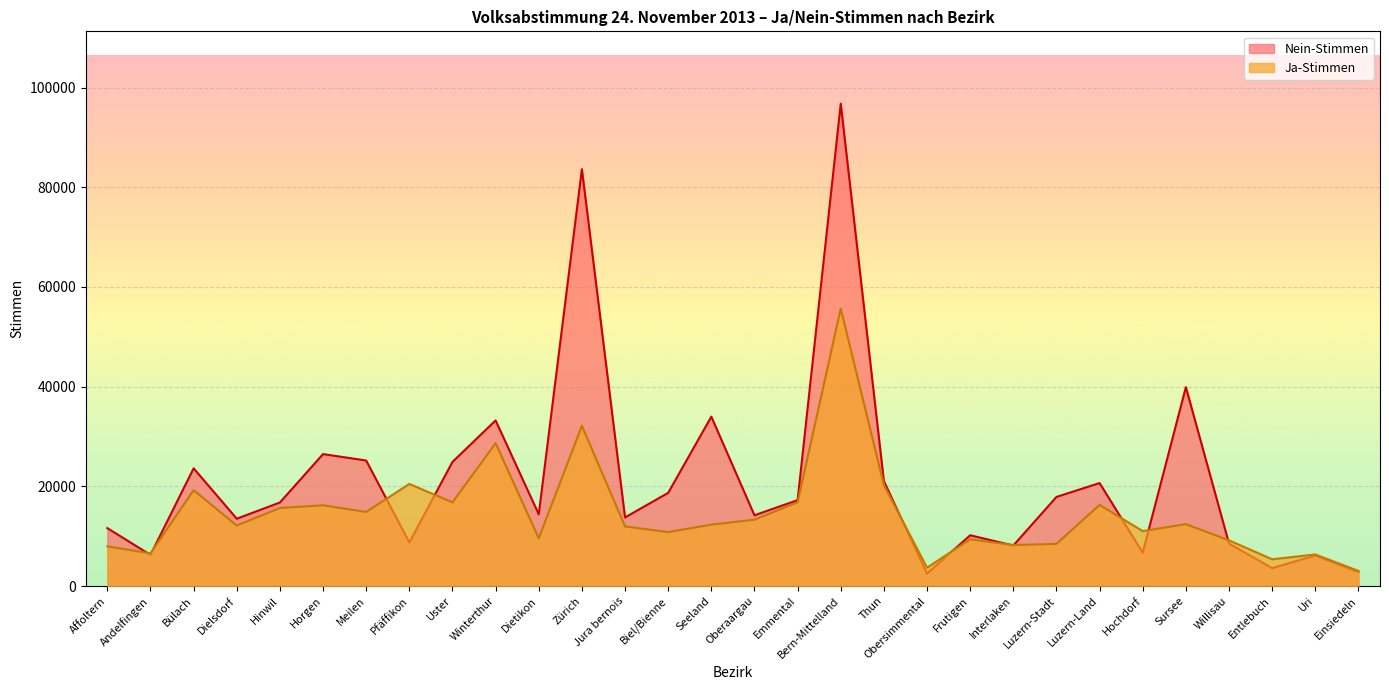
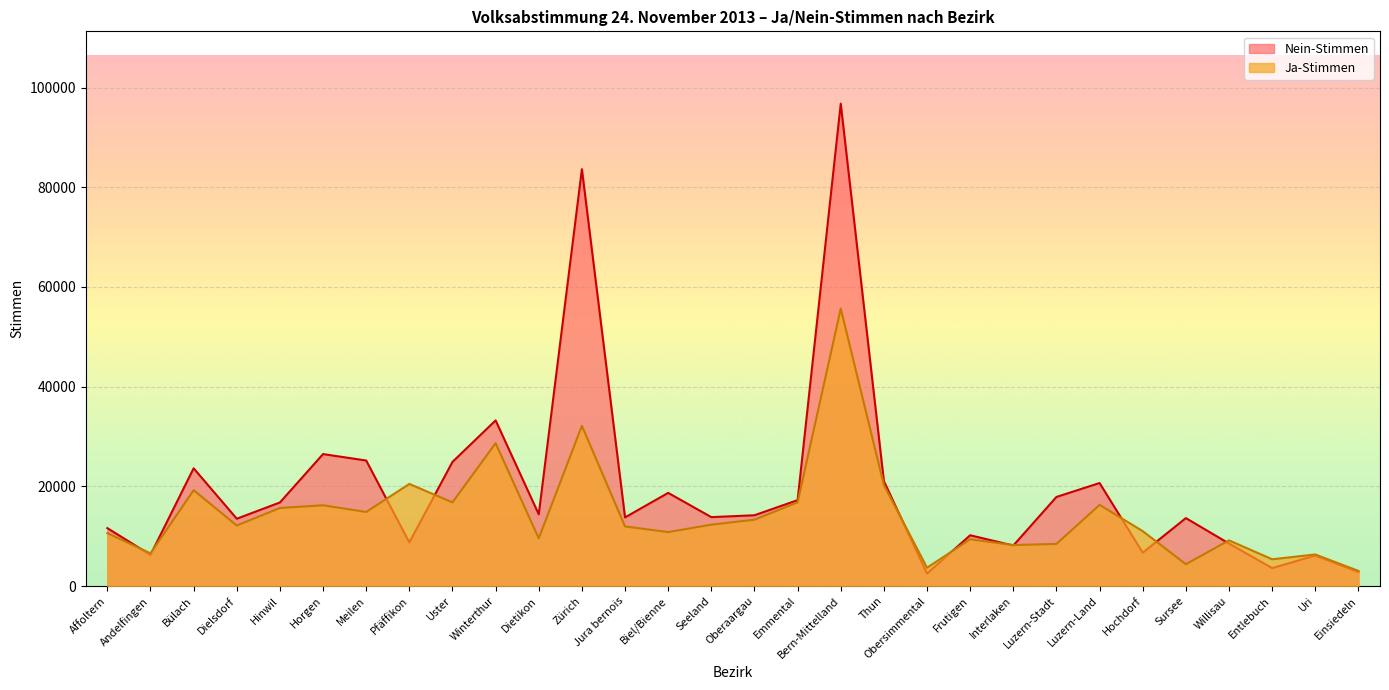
Ja-Stimmen, Affoltern: 8000 -> 11000
Nein-Stimmen, Seeland: 34000 -> 14000
Nein-Stimmen, Sursee: 40000 -> 14000
Ja-Stimmen, Sursee: 12000 -> 4000
